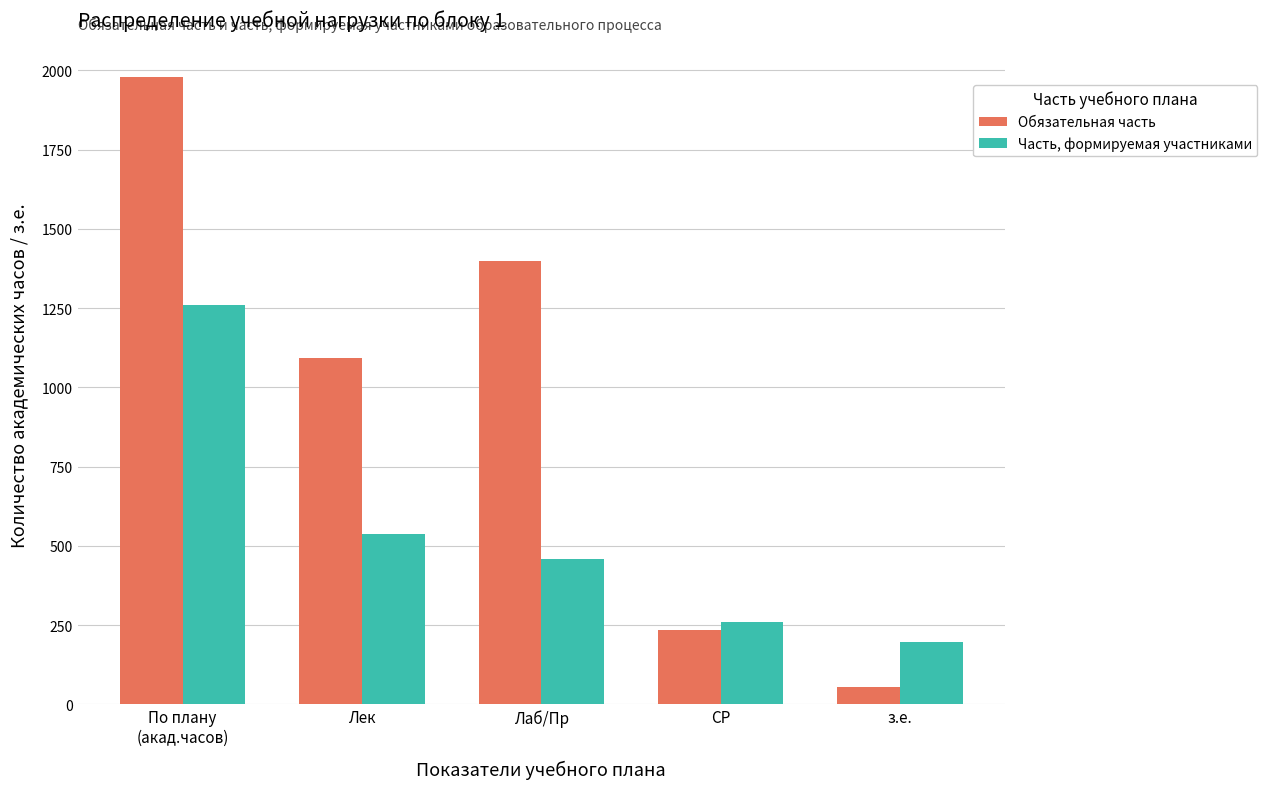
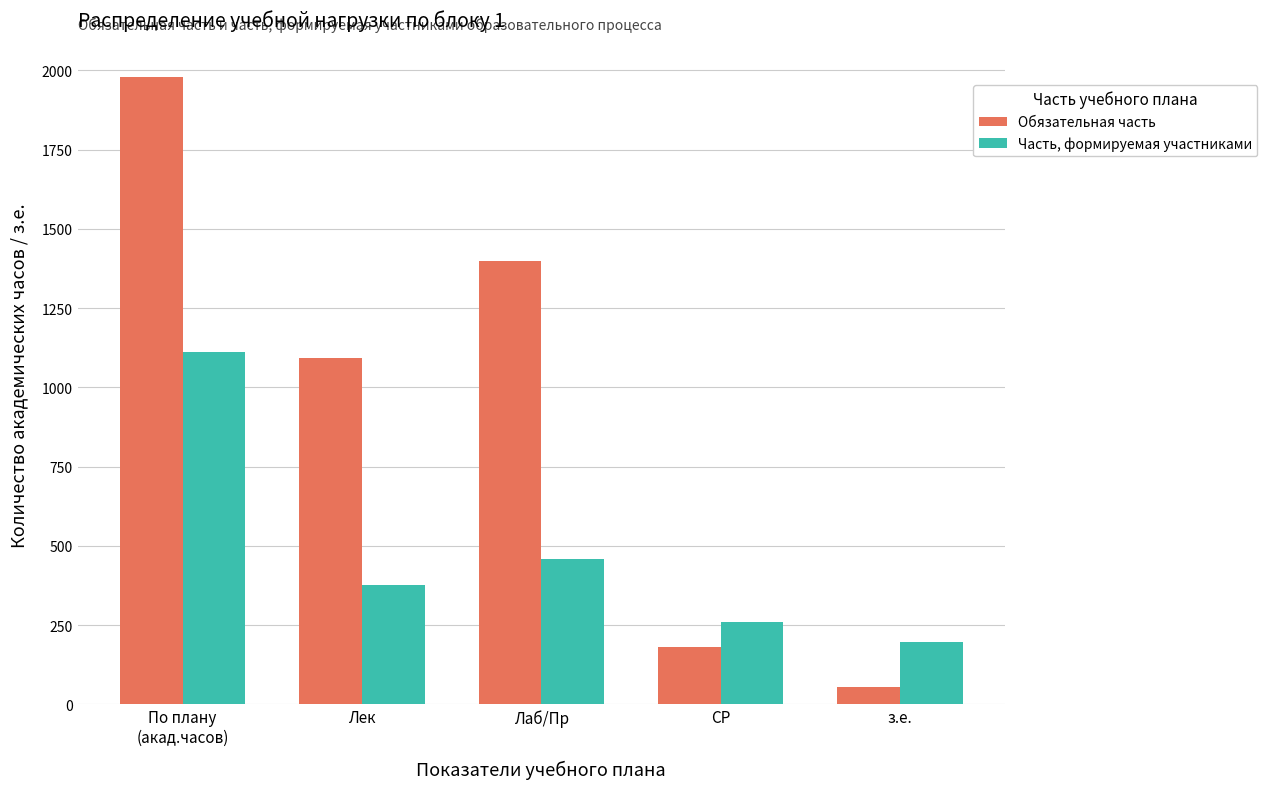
Часть, формируемая участниками, По плану (акад.часов): 1260 -> 1110
Часть, формируемая участниками, Лек: 540 -> 380
Обязательная часть, СР: 230 -> 180
